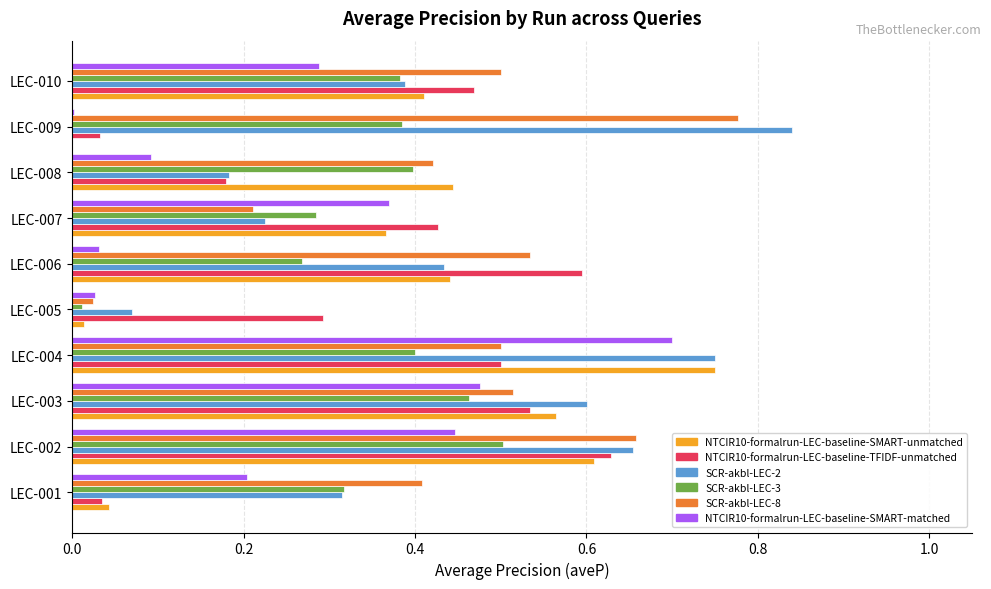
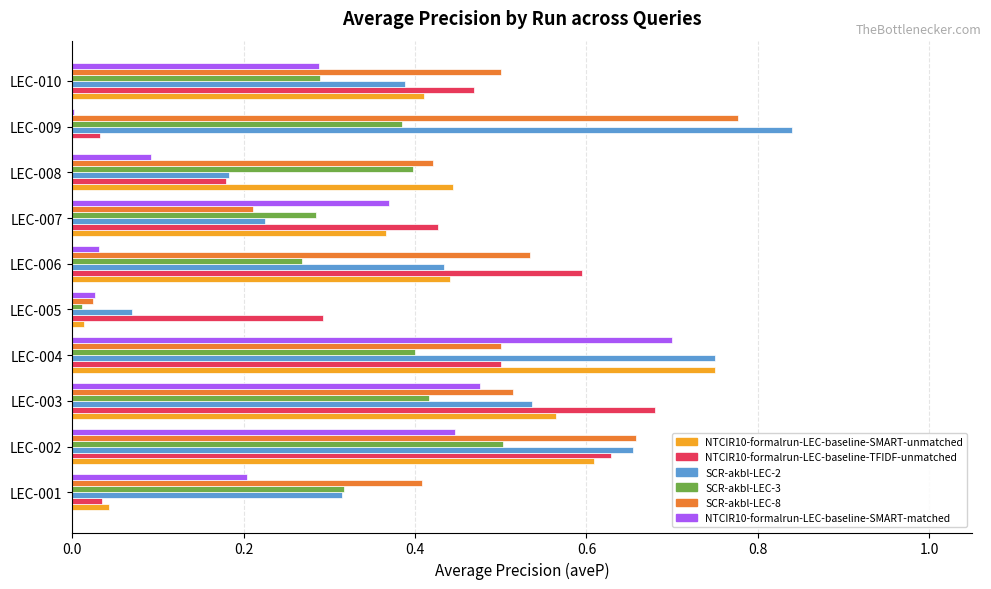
SCR-akbl-LEC-3, LEC-010: 0.38 -> 0.29
SCR-akbl-LEC-3, LEC-003: 0.46 -> 0.42
SCR-akbl-LEC-2, LEC-003: 0.60 -> 0.54
NTCIR10-formalrun-LEC-baseline-TFIDF-unmatched, LEC-003: 0.53 -> 0.68
